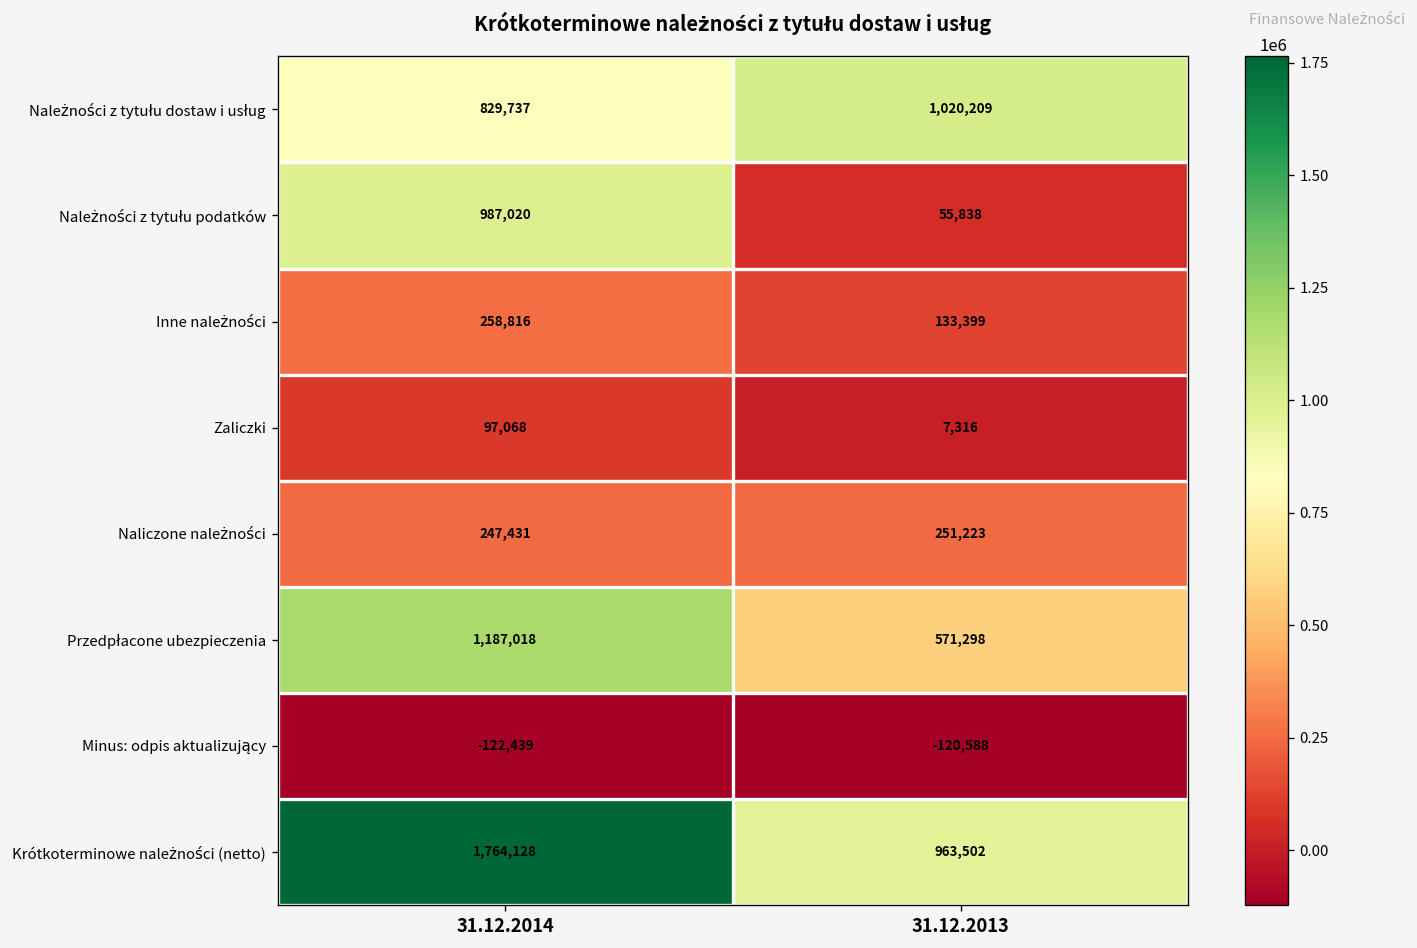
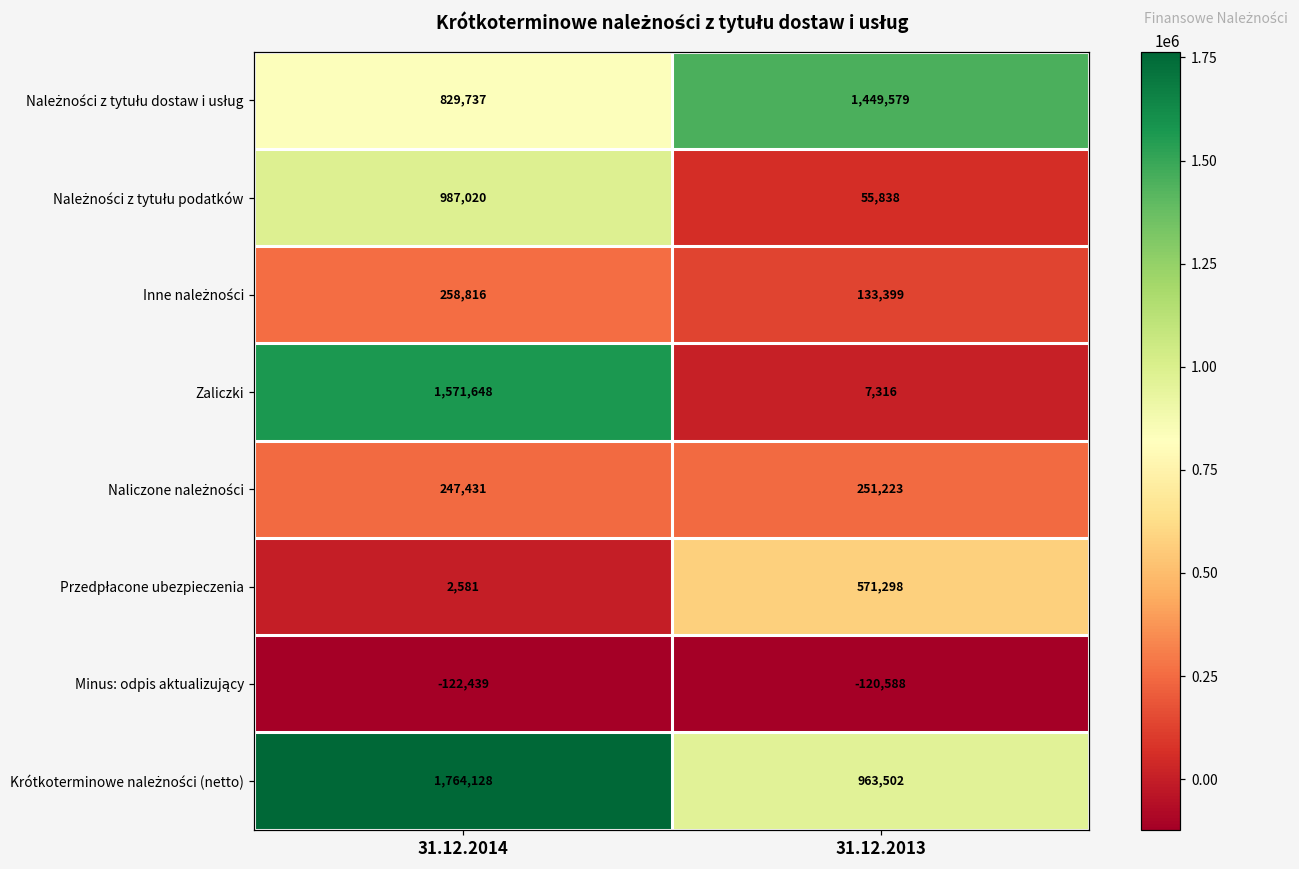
Należności z tytułu dostaw i usług, 31.12.2013: 1,020,209 -> 1,449,579
Zaliczki, 31.12.2014: 97,068 -> 1,571,648
Przedpłacone ubezpieczenia, 31.12.2014: 1,187,018 -> 2,581
